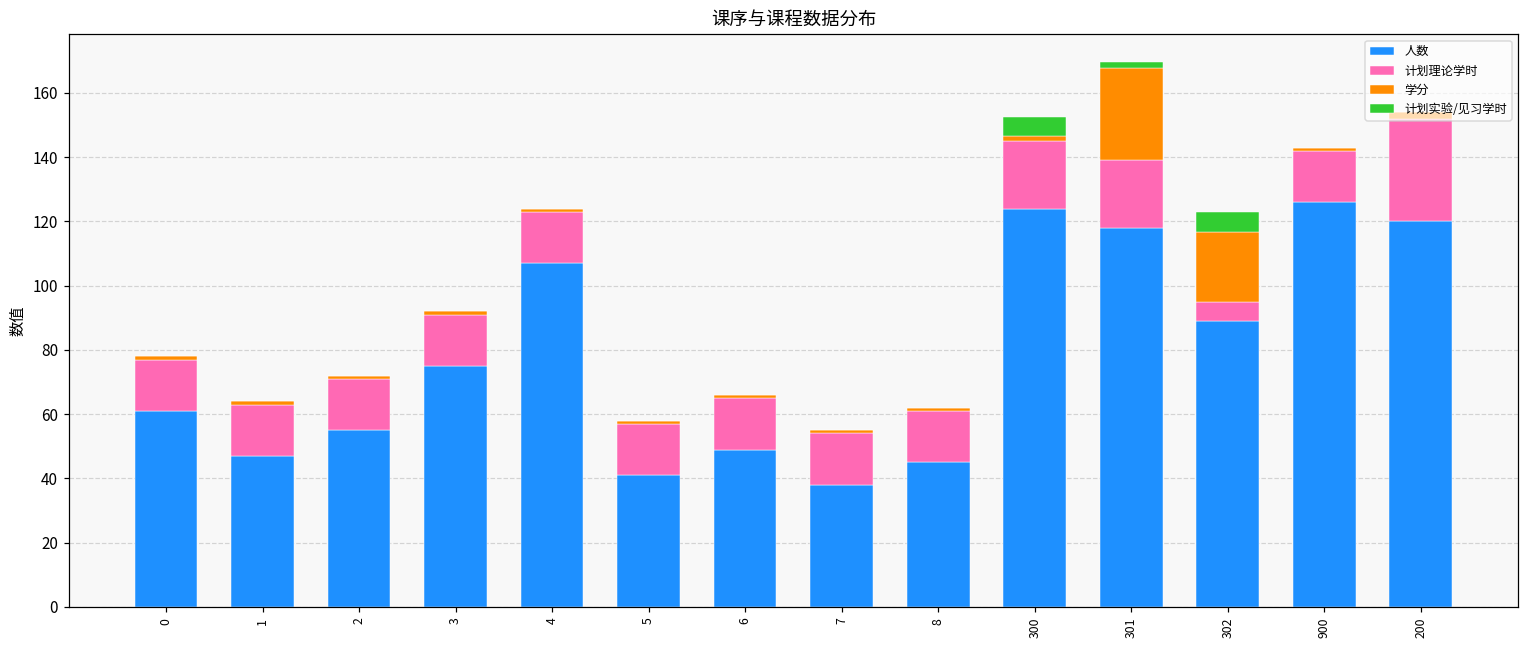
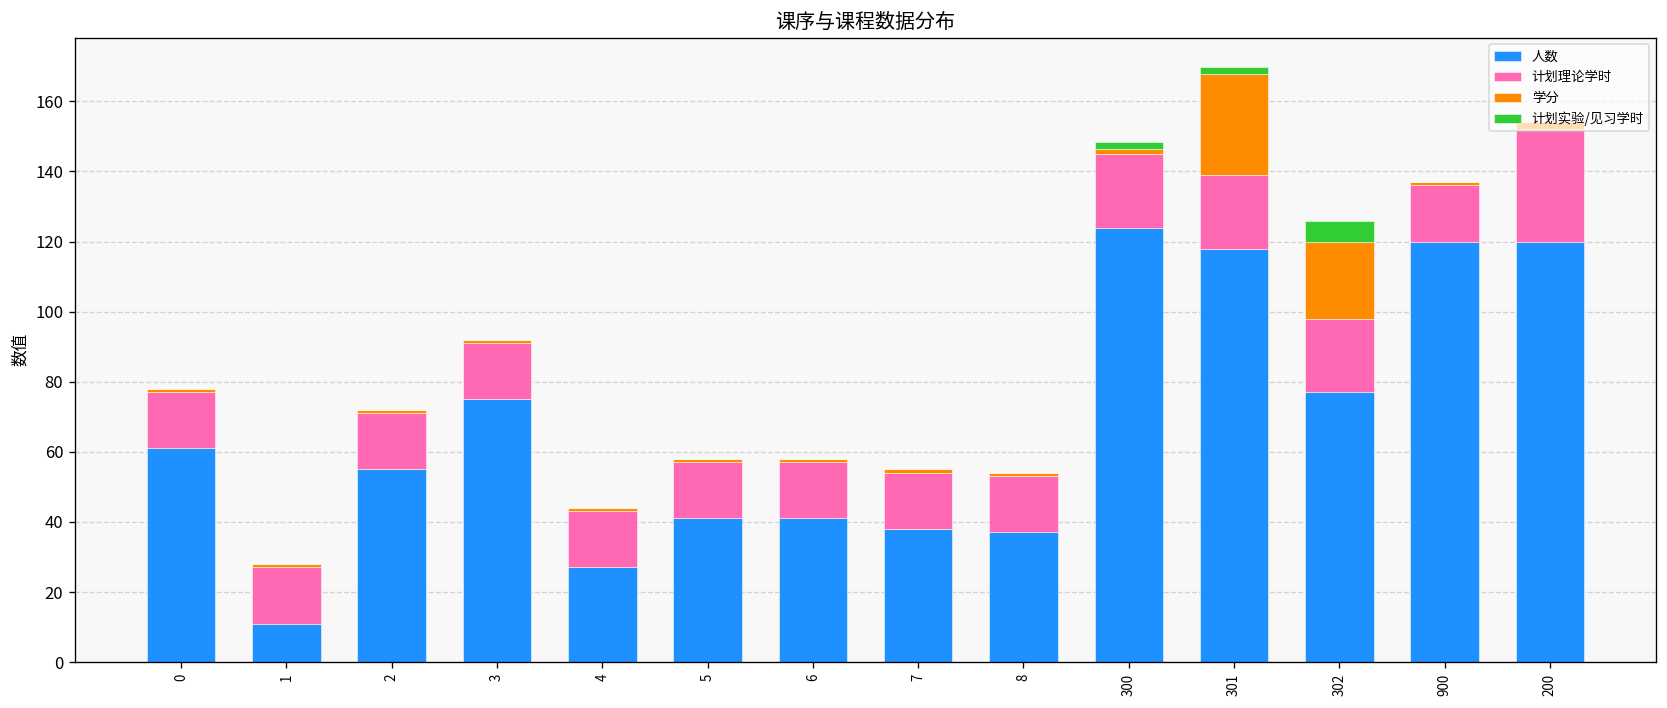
人数, 1: 47 -> 11
人数, 4: 107 -> 27
人数, 6: 49 -> 41
人数, 8: 45 -> 37
计划实验/见习学时, 300: 6 -> 2
人数, 302: 89 -> 77
计划理论学时, 302: 6 -> 21
人数, 900: 126 -> 120
